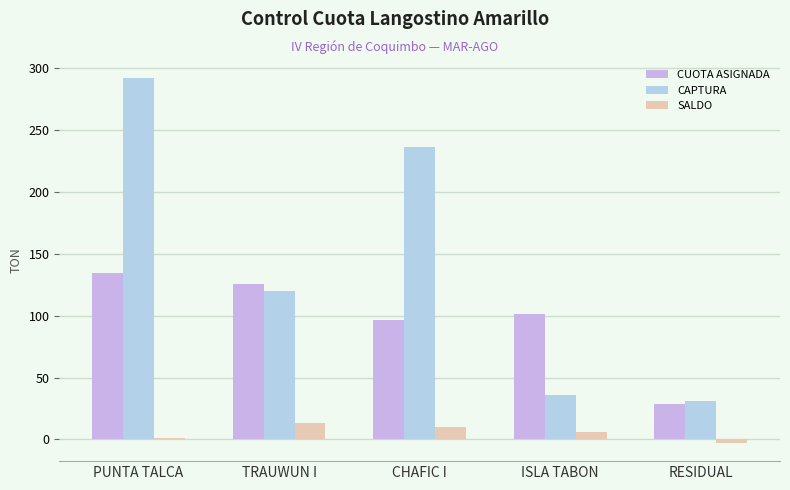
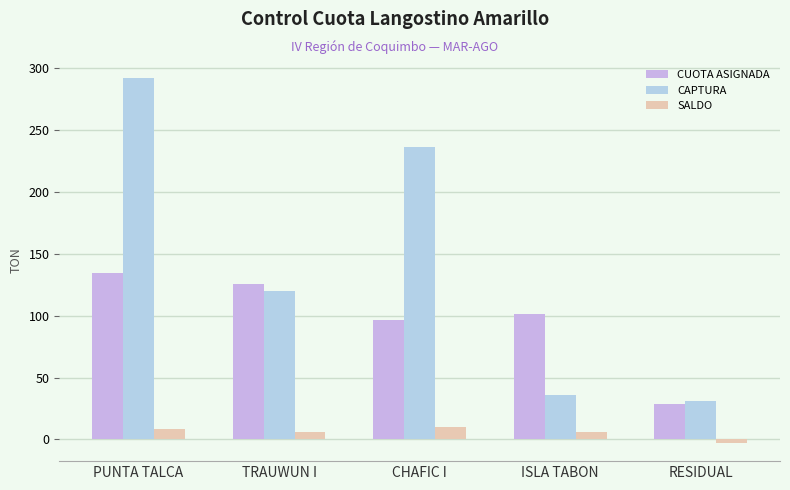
SALDO, PUNTA TALCA: 1 -> 8
SALDO, TRAUWUN I: 13 -> 6
